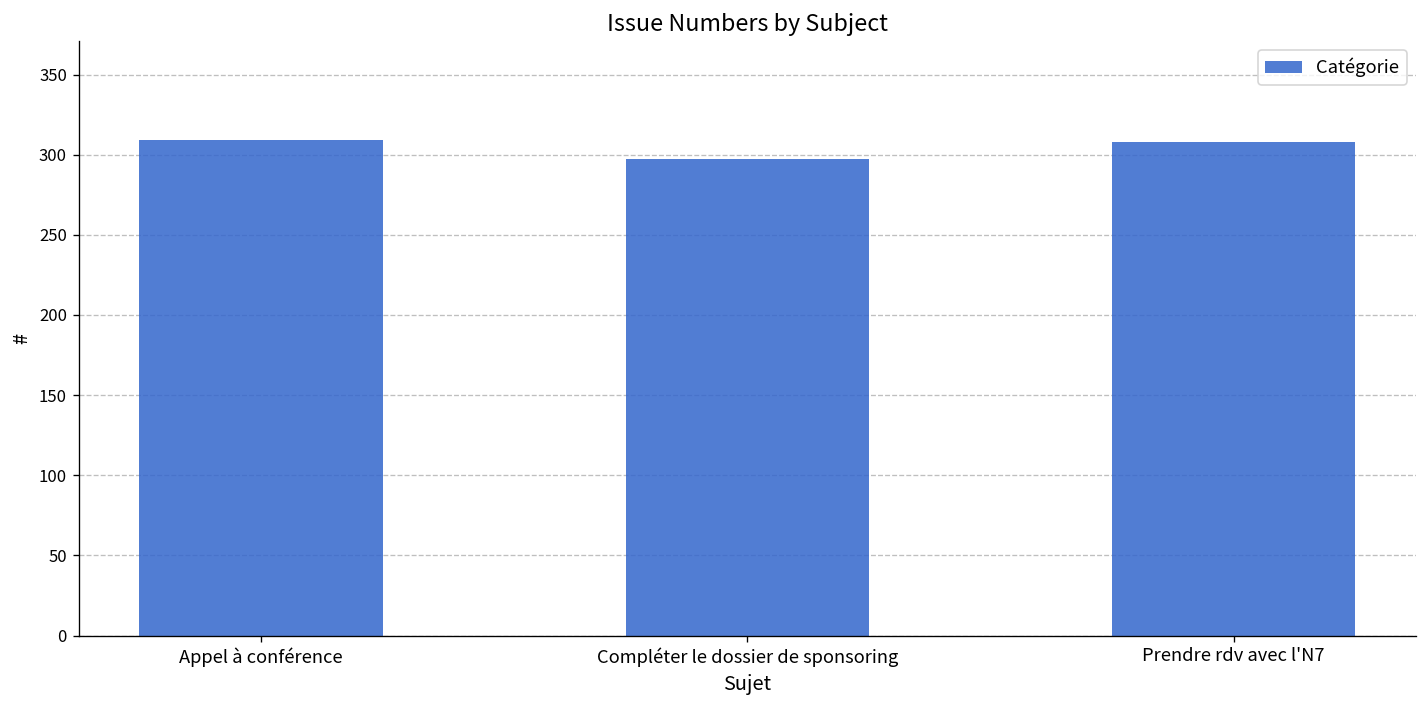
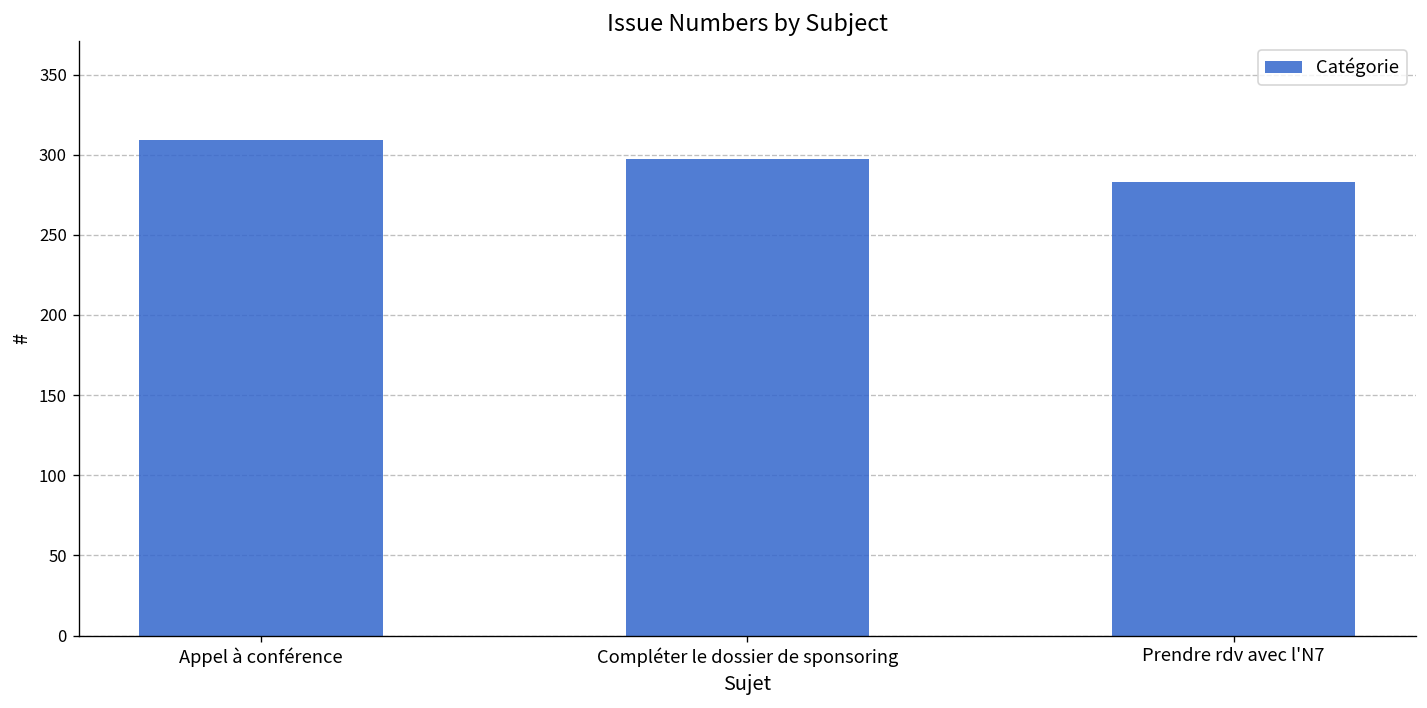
Prendre rdv avec l'N7: 308 -> 283
